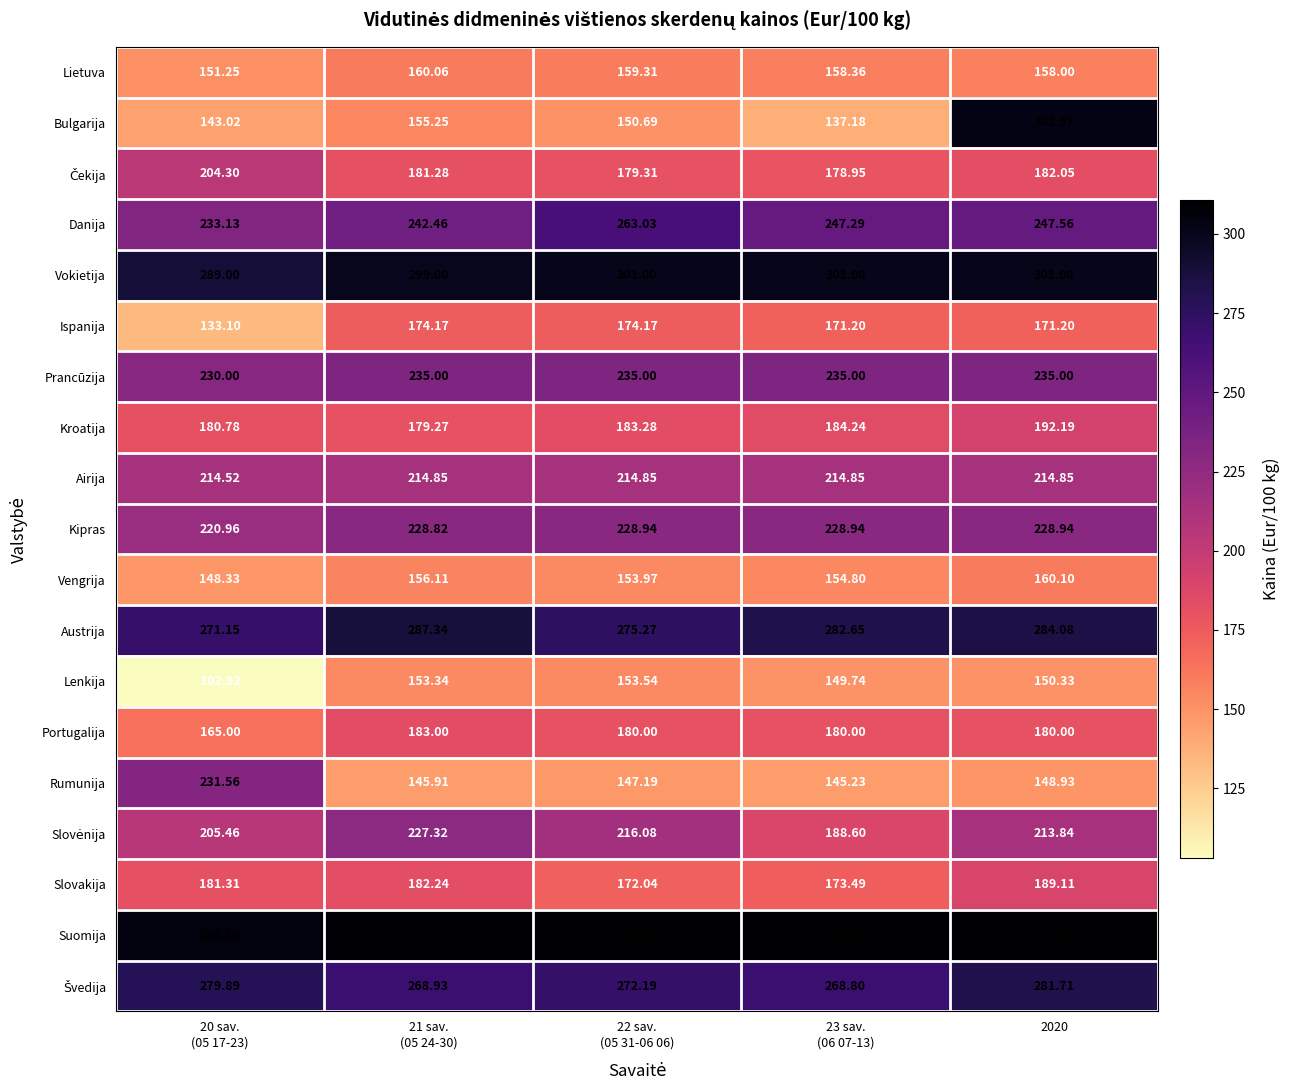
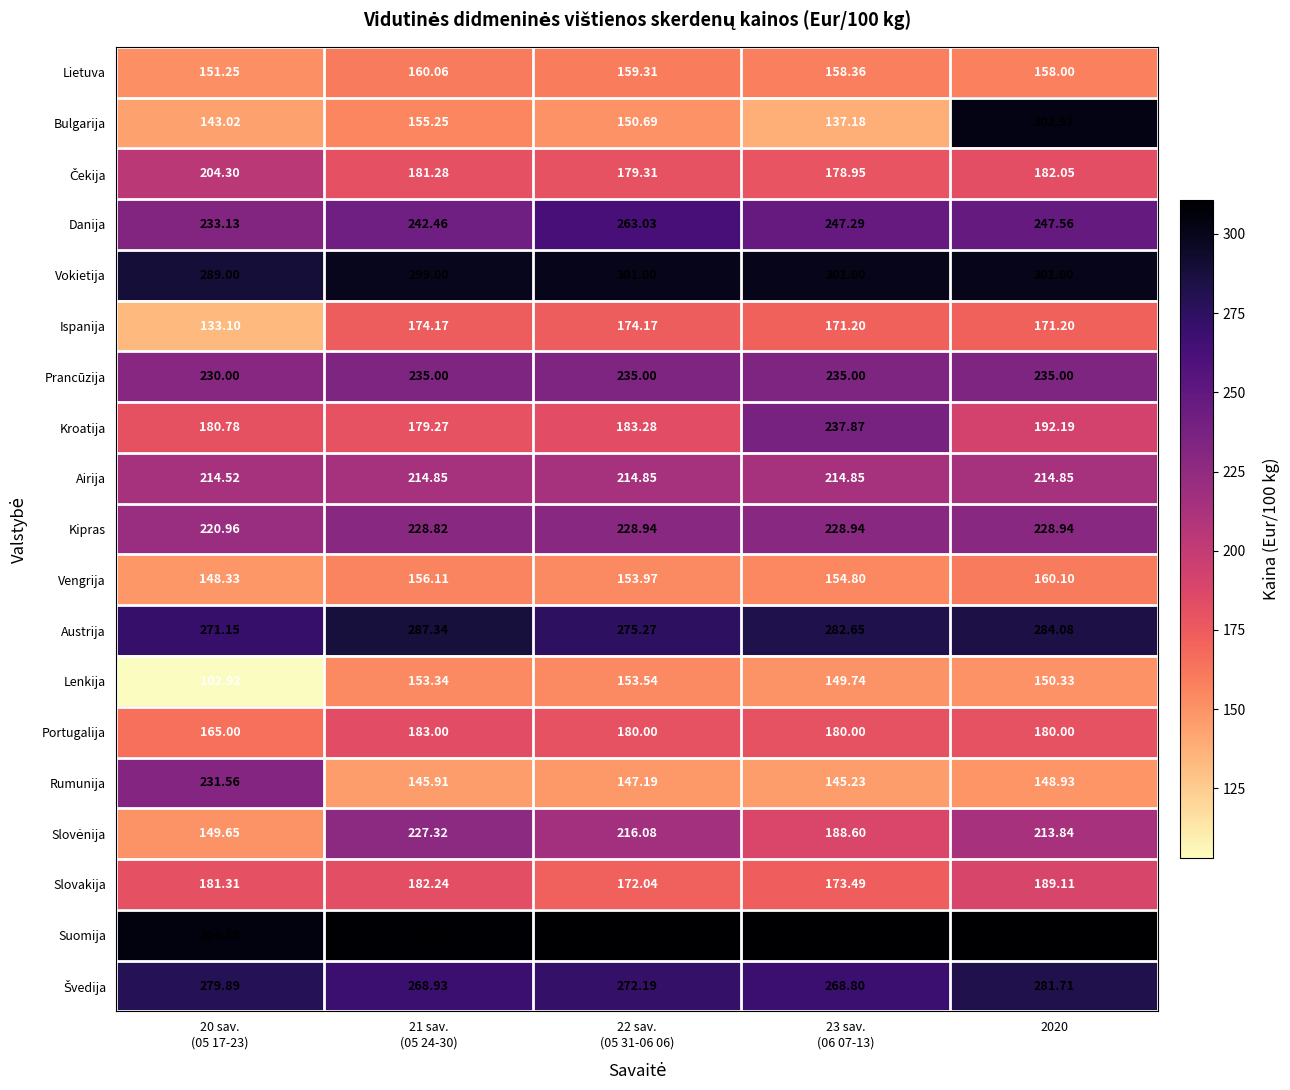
Kroatija, 23 sav. (06 07-13): 184.24 -> 237.87
Slovėnija, 20 sav. (05 17-23): 205.46 -> 149.65
